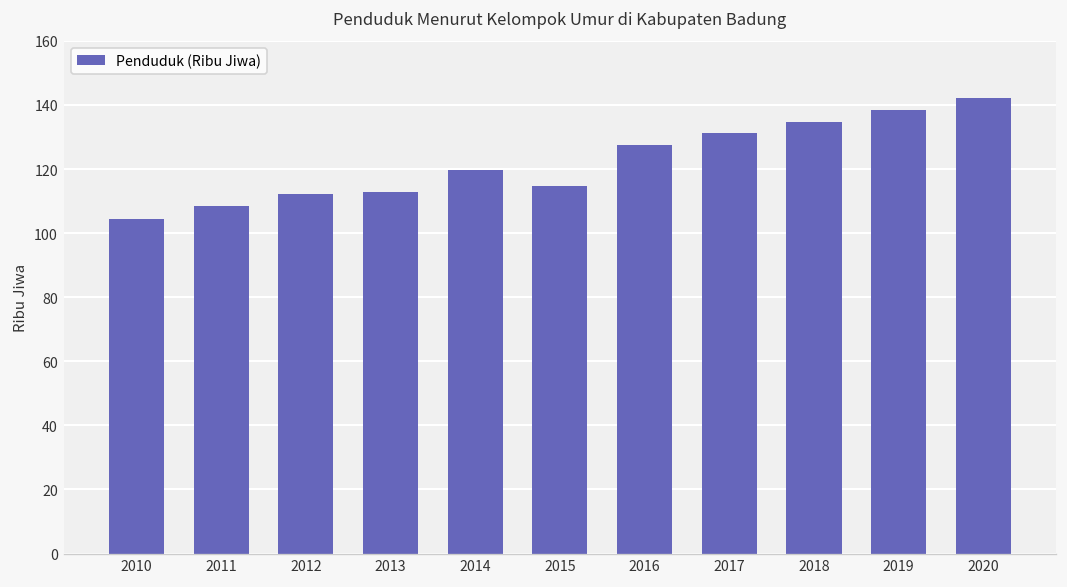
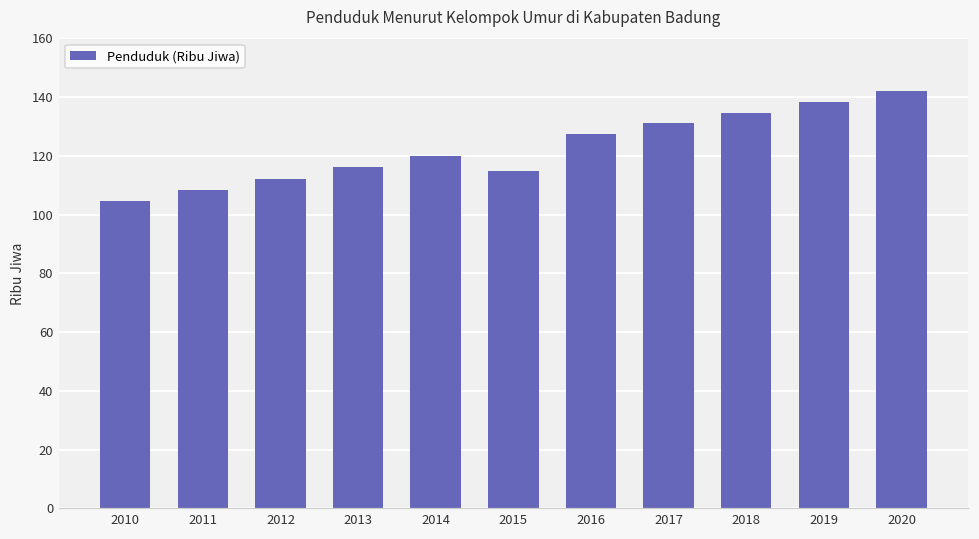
2013: 113 -> 116
